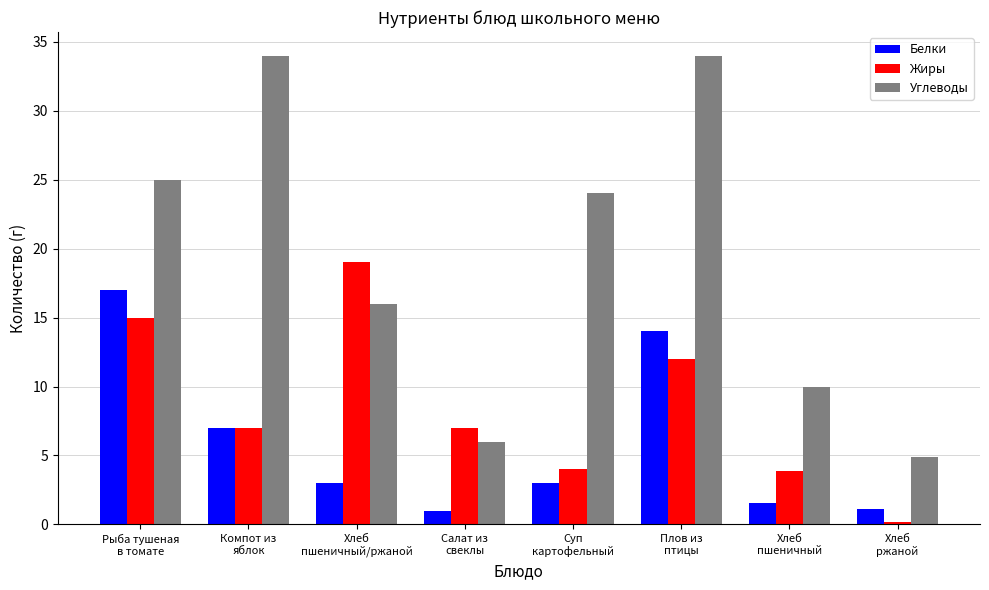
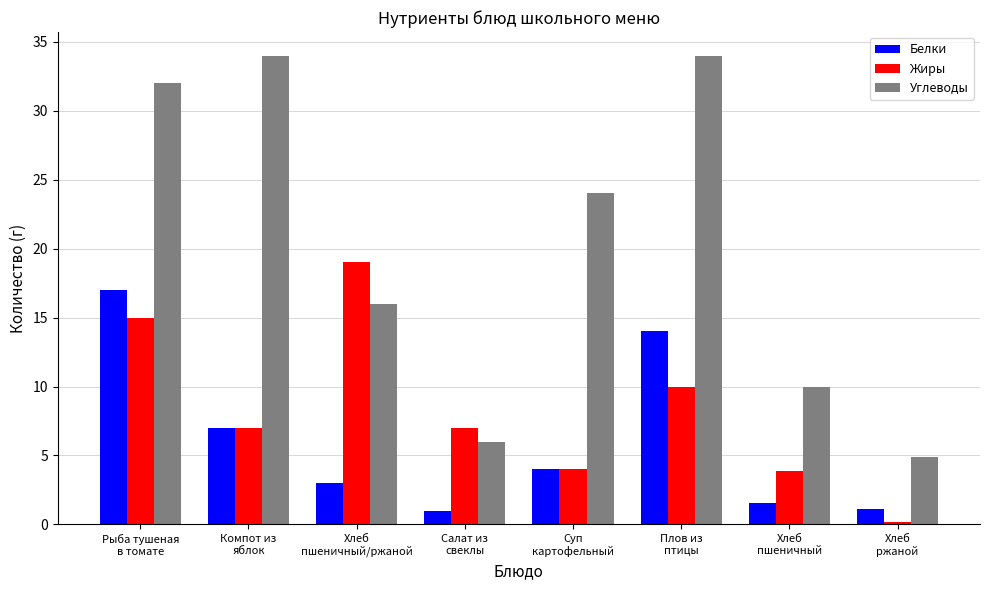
Углеводы, Рыба тушеная в томате: 25 -> 32
Белки, Суп картофельный: 3 -> 4
Жиры, Плов из птицы: 12 -> 10
